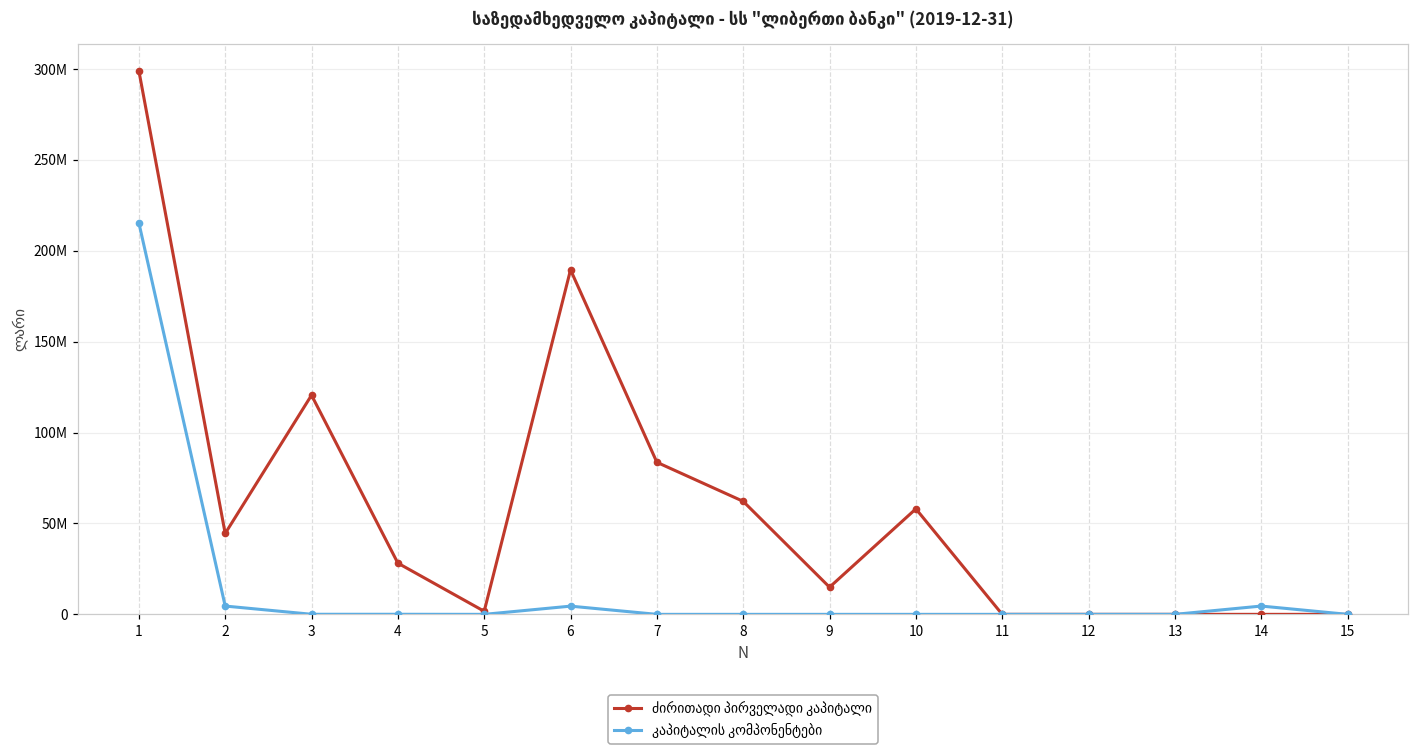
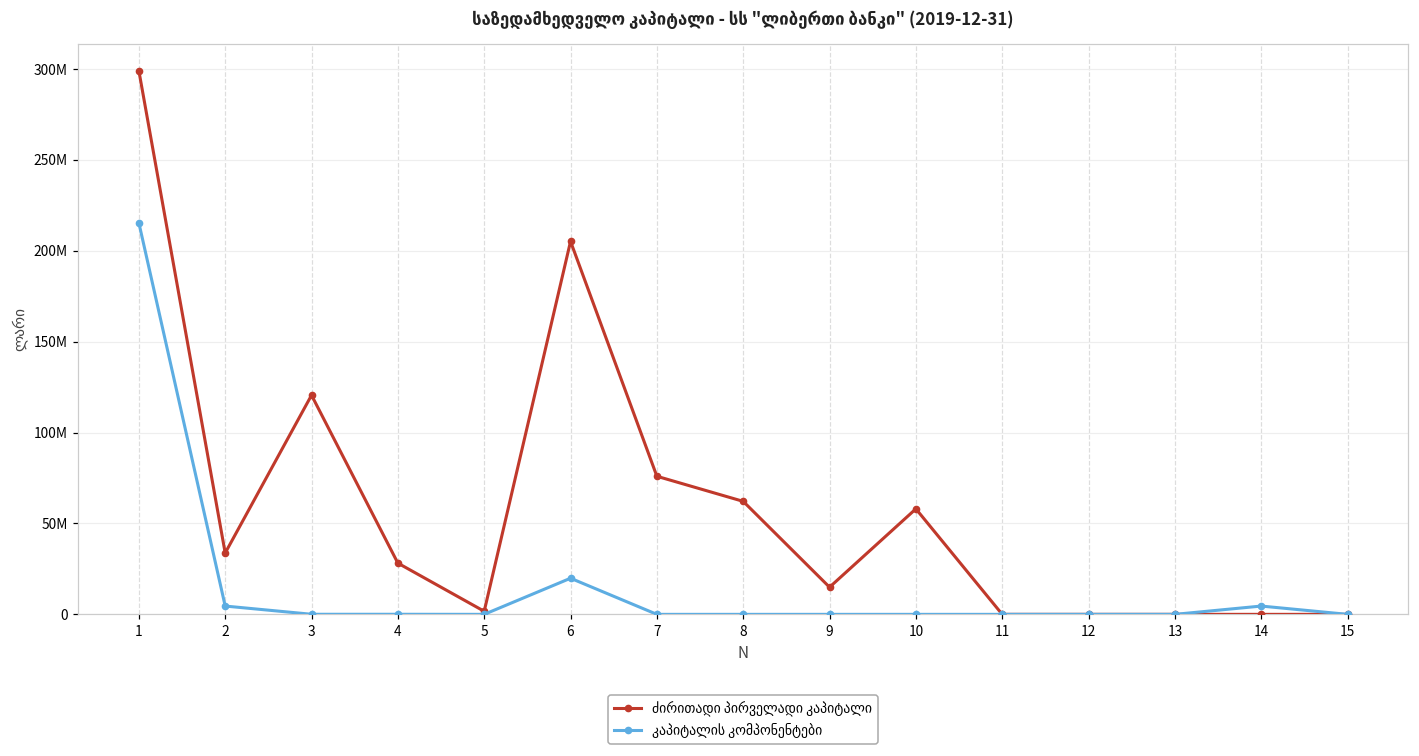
ძირითადი პირველადი კაპიტალი, 2: 44000000 -> 34000000
ძირითადი პირველადი კაპიტალი, 6: 190000000 -> 205000000
კაპიტალის კომპონენტები, 6: 5000000 -> 20000000
ძირითადი პირველადი კაპიტალი, 7: 84000000 -> 76000000
